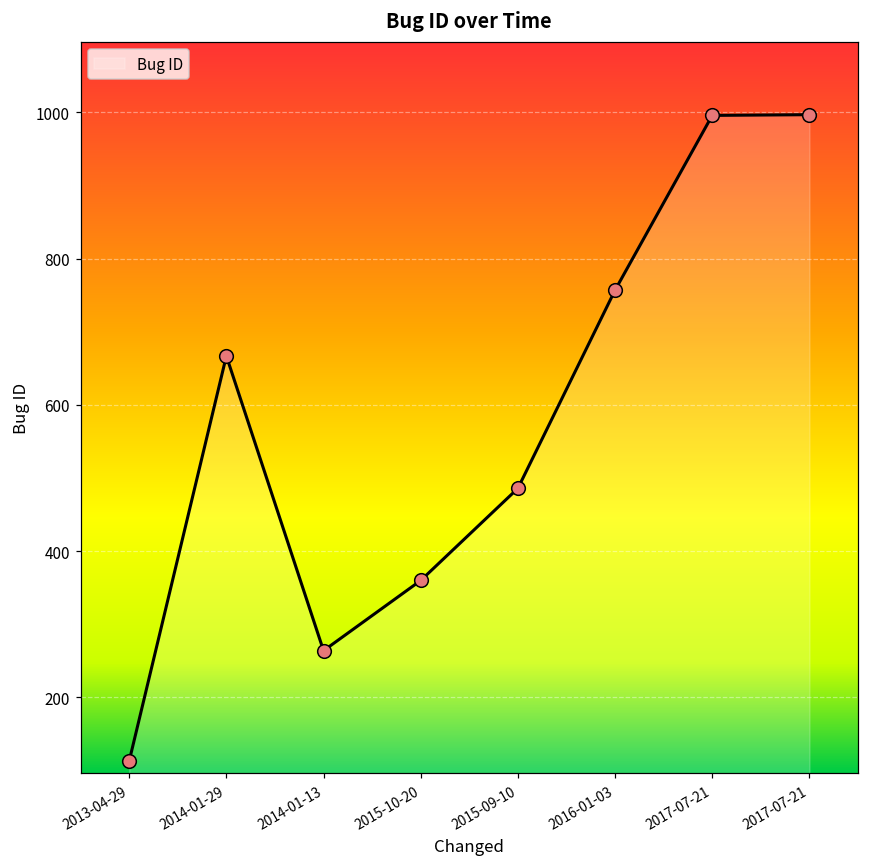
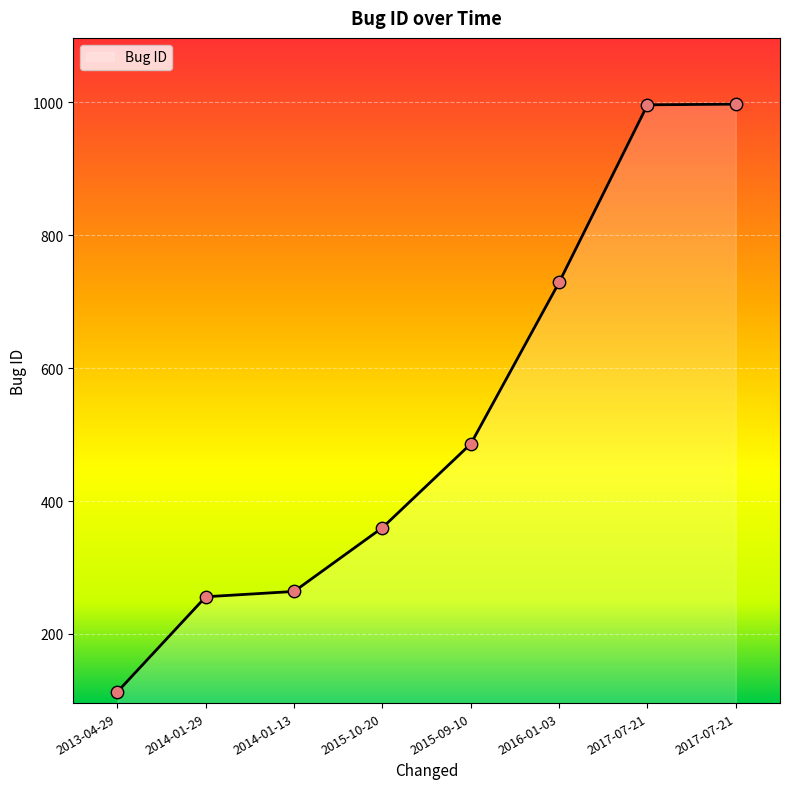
2014-01-29: 670 -> 260
2016-01-03: 760 -> 730
